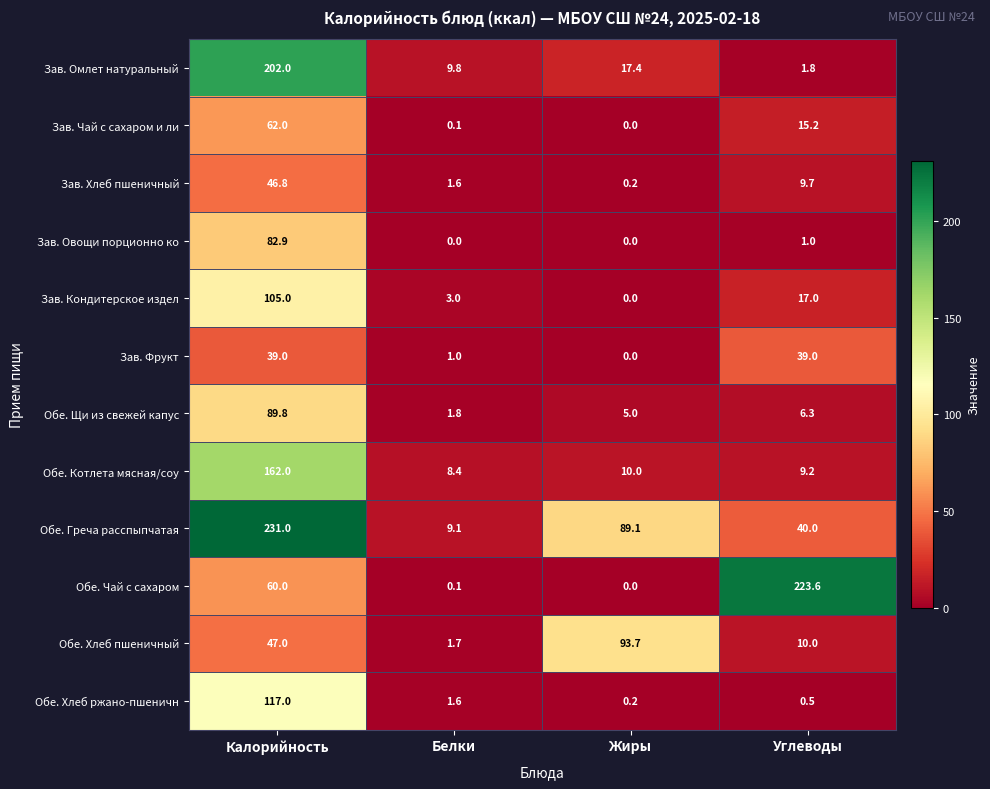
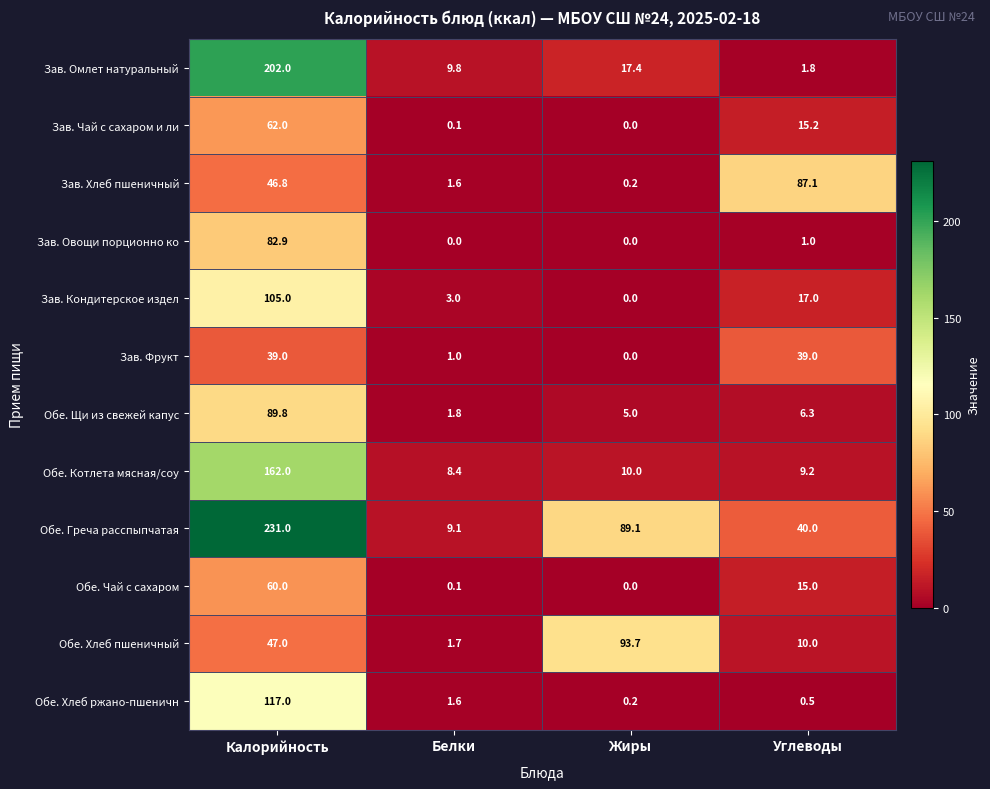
Зав. Хлеб пшеничный, Углеводы: 9.7 -> 87.1
Обе. Чай с сахаром, Углеводы: 223.6 -> 15.0
